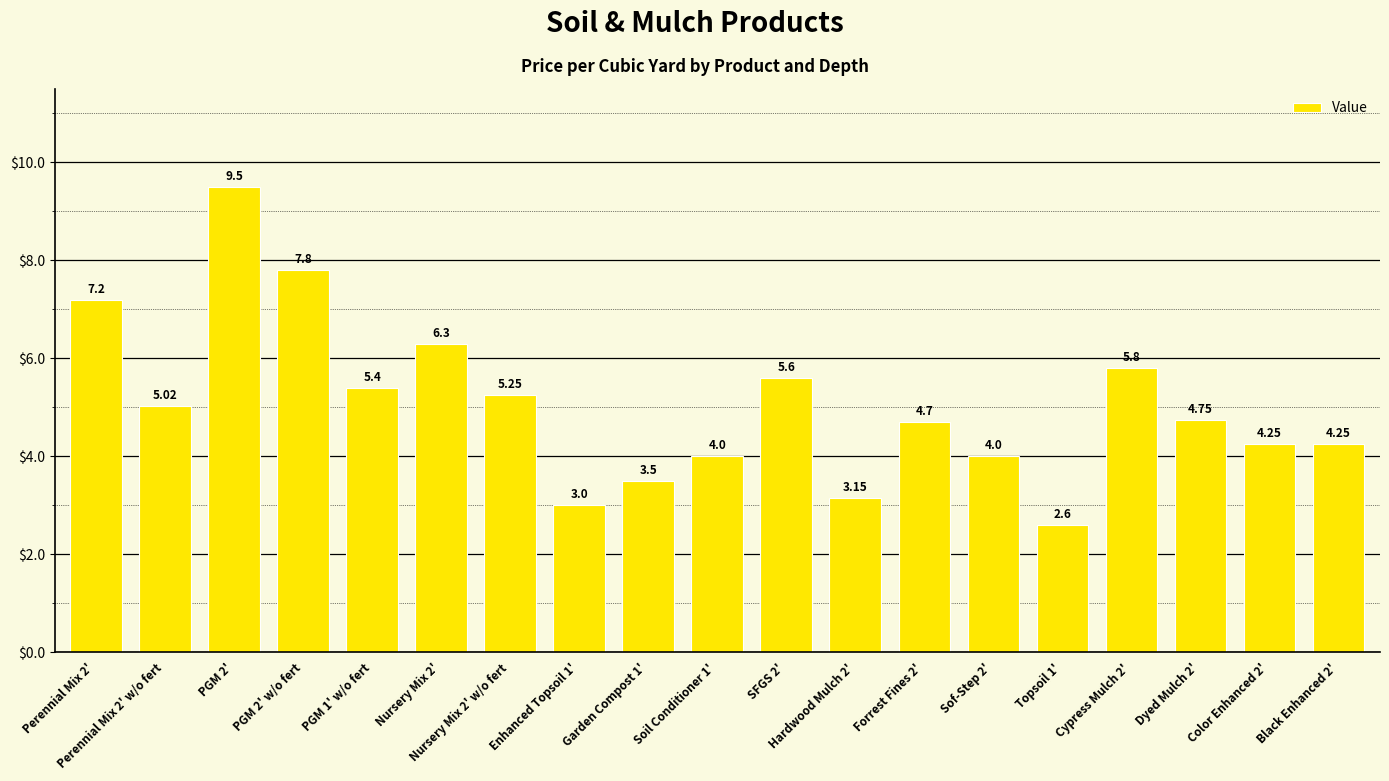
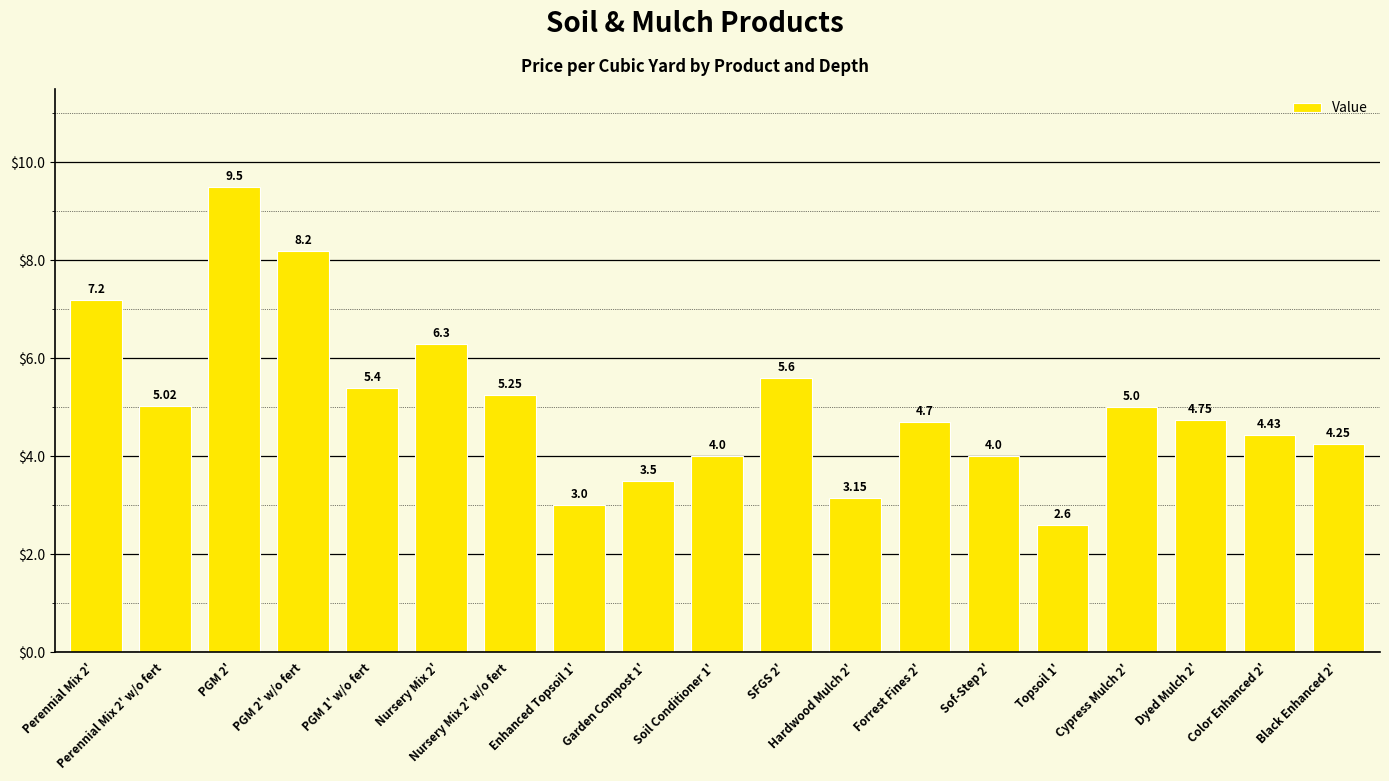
PGM 2' w/o fert: 7.8 -> 8.2
Cypress Mulch 2': 5.8 -> 5.0
Color Enhanced 2': 4.25 -> 4.43
